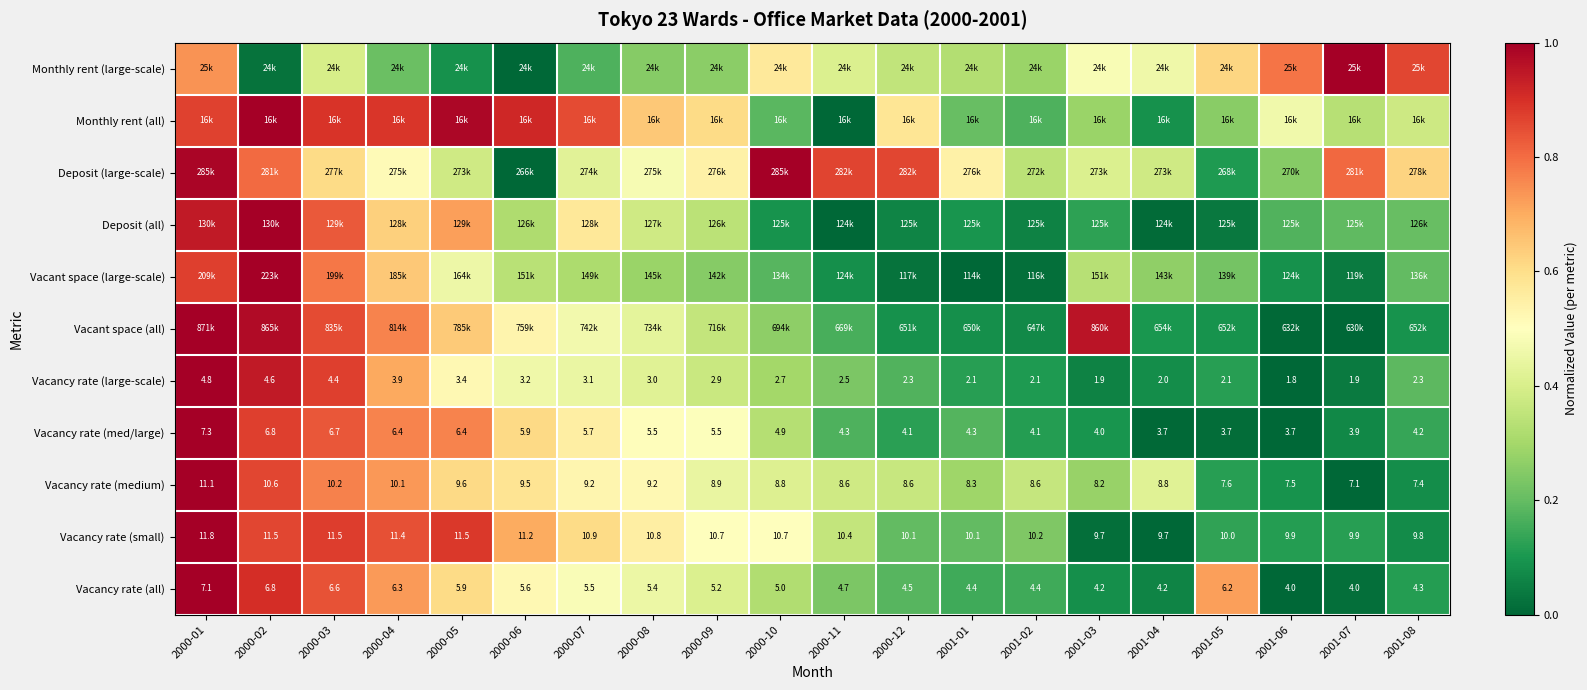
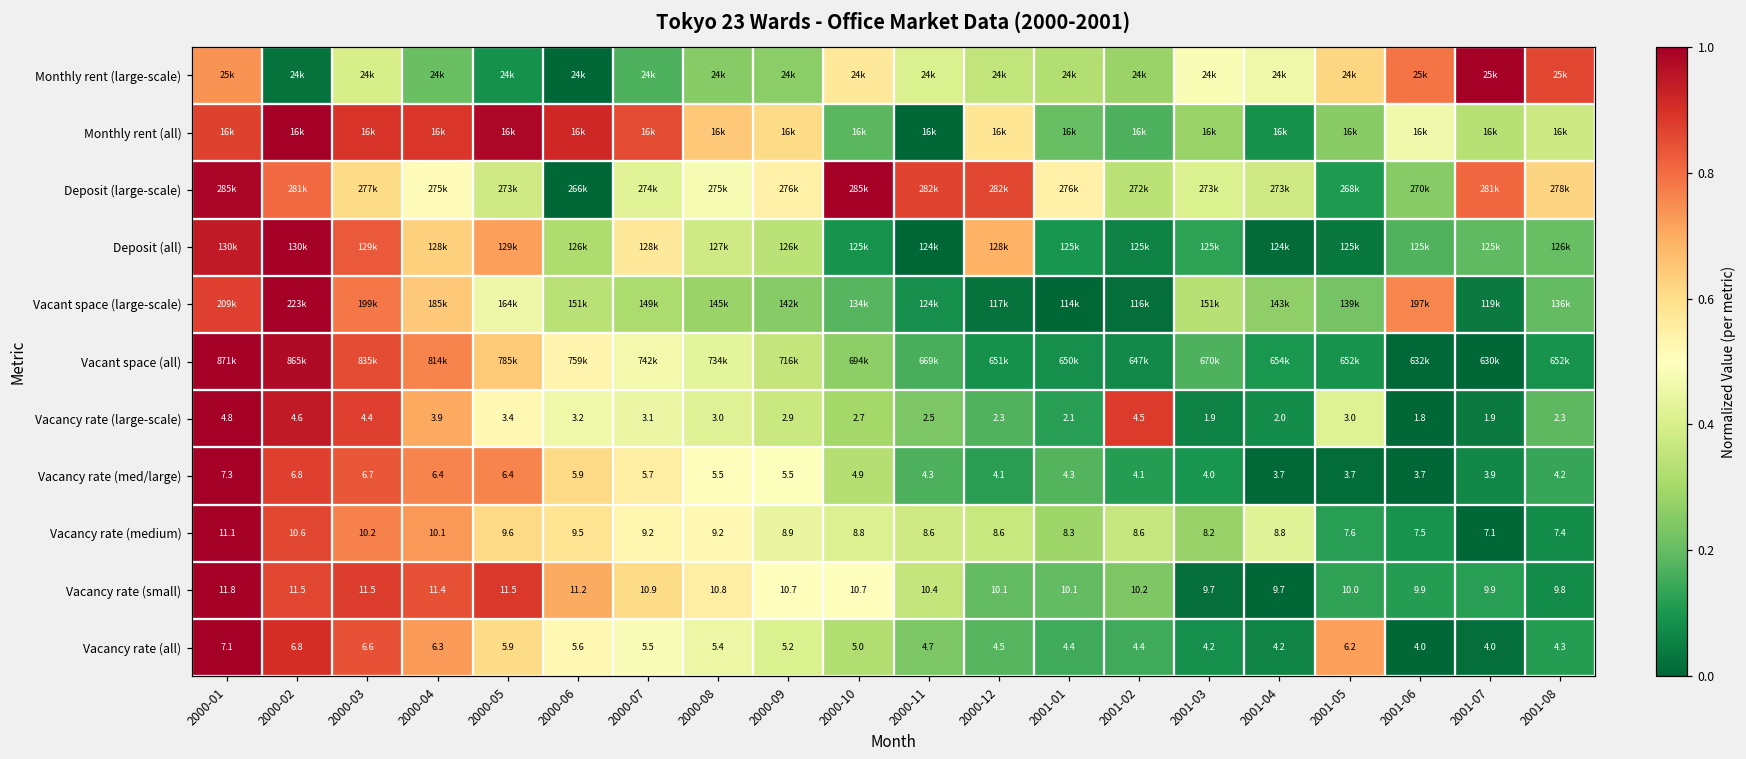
Deposit (all), 2000-12: 125k -> 128k
Vacant space (large-scale), 2001-06: 124k -> 197k
Vacant space (all), 2001-03: 860k -> 670k
Vacancy rate (large-scale), 2001-02: 2.1 -> 4.5
Vacancy rate (large-scale), 2001-05: 2.1 -> 3.0
